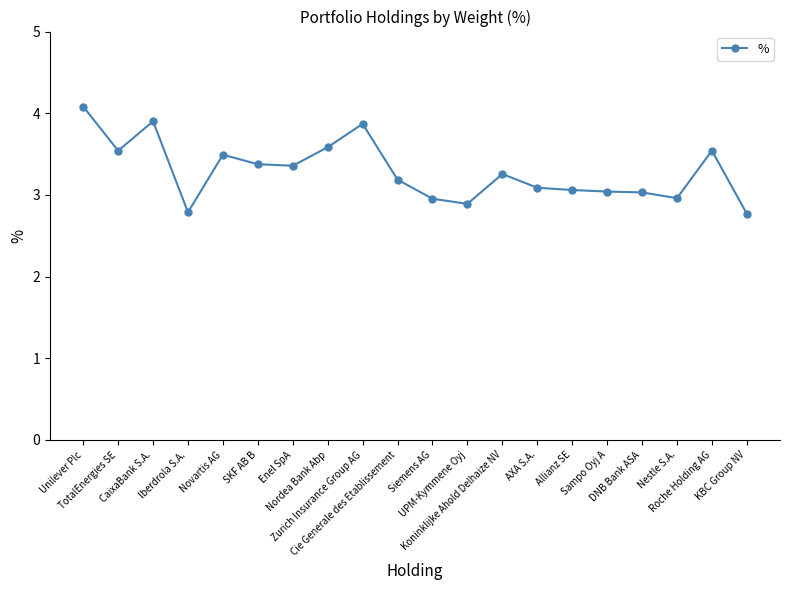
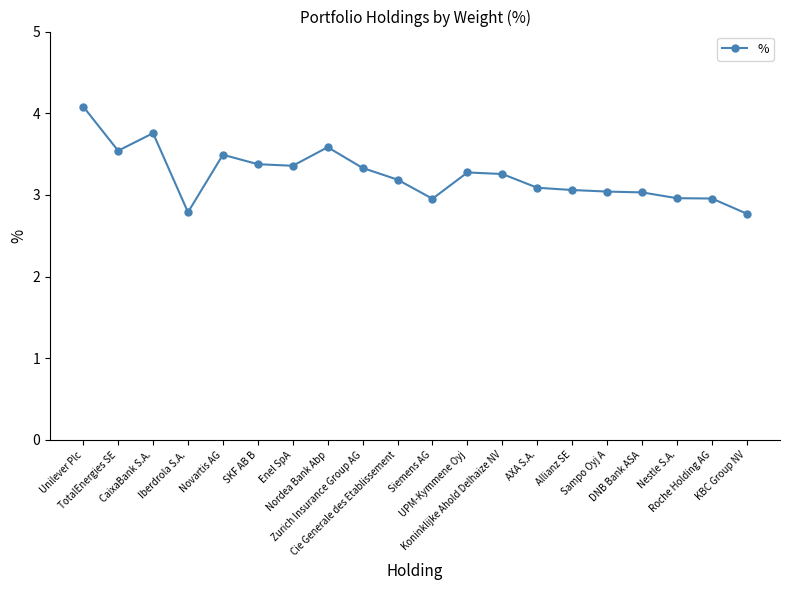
CaixaBank S.A.: 3.9 -> 3.8
Zurich Insurance Group AG: 3.9 -> 3.3
UPM-Kymmene Oyj: 2.9 -> 3.3
Roche Holding AG: 3.5 -> 3.0
